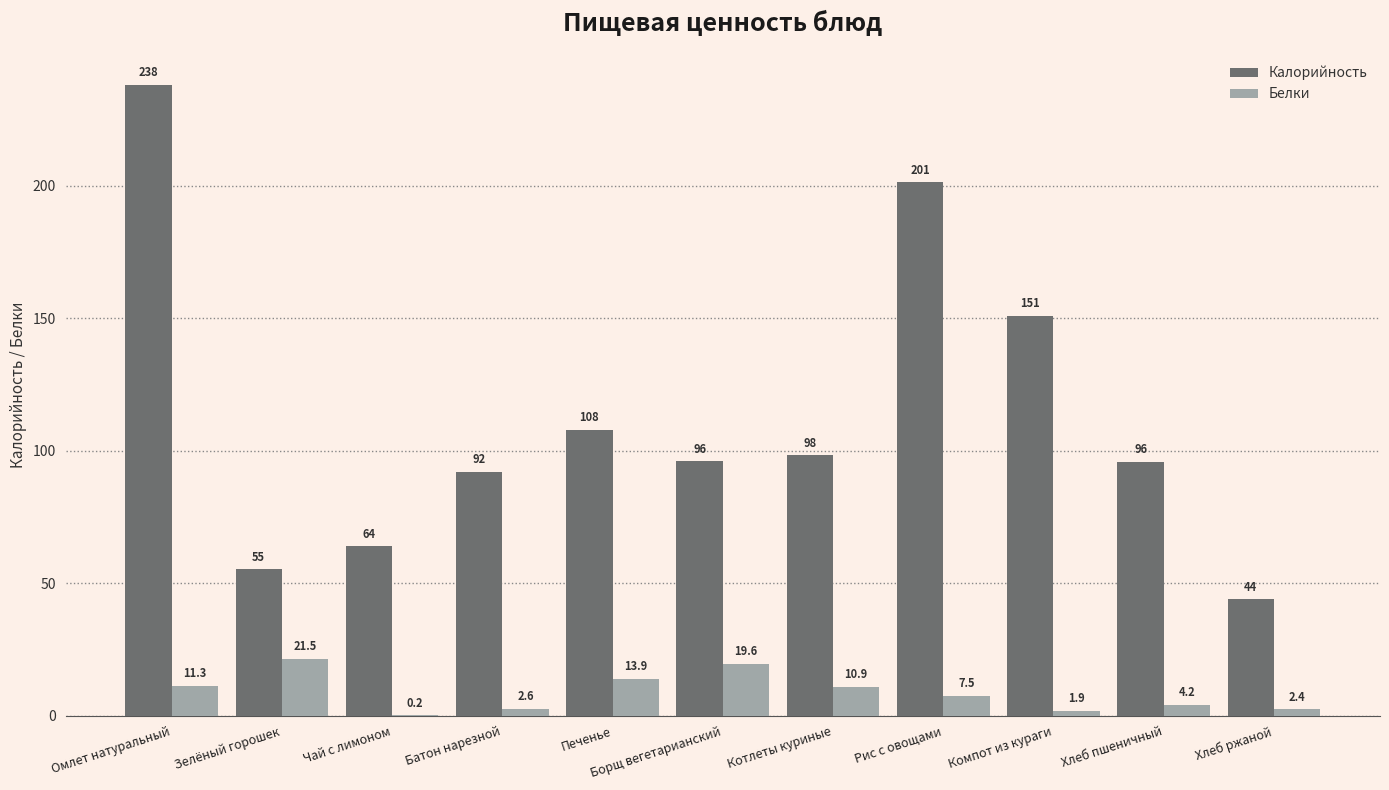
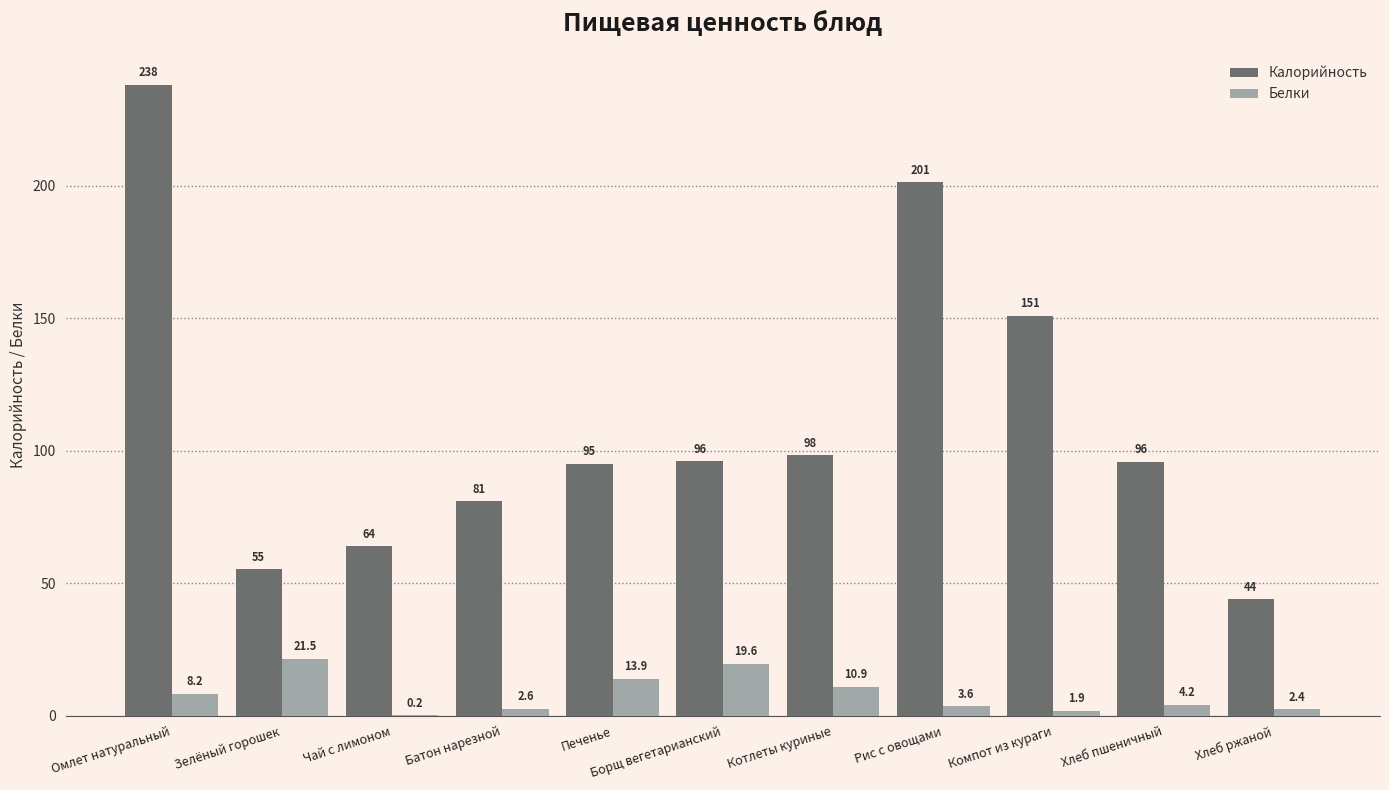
Белки, Омлет натуральный: 11.3 -> 8.2
Калорийность, Батон нарезной: 92 -> 81
Калорийность, Печенье: 108 -> 95
Белки, Рис с овощами: 7.5 -> 3.6
